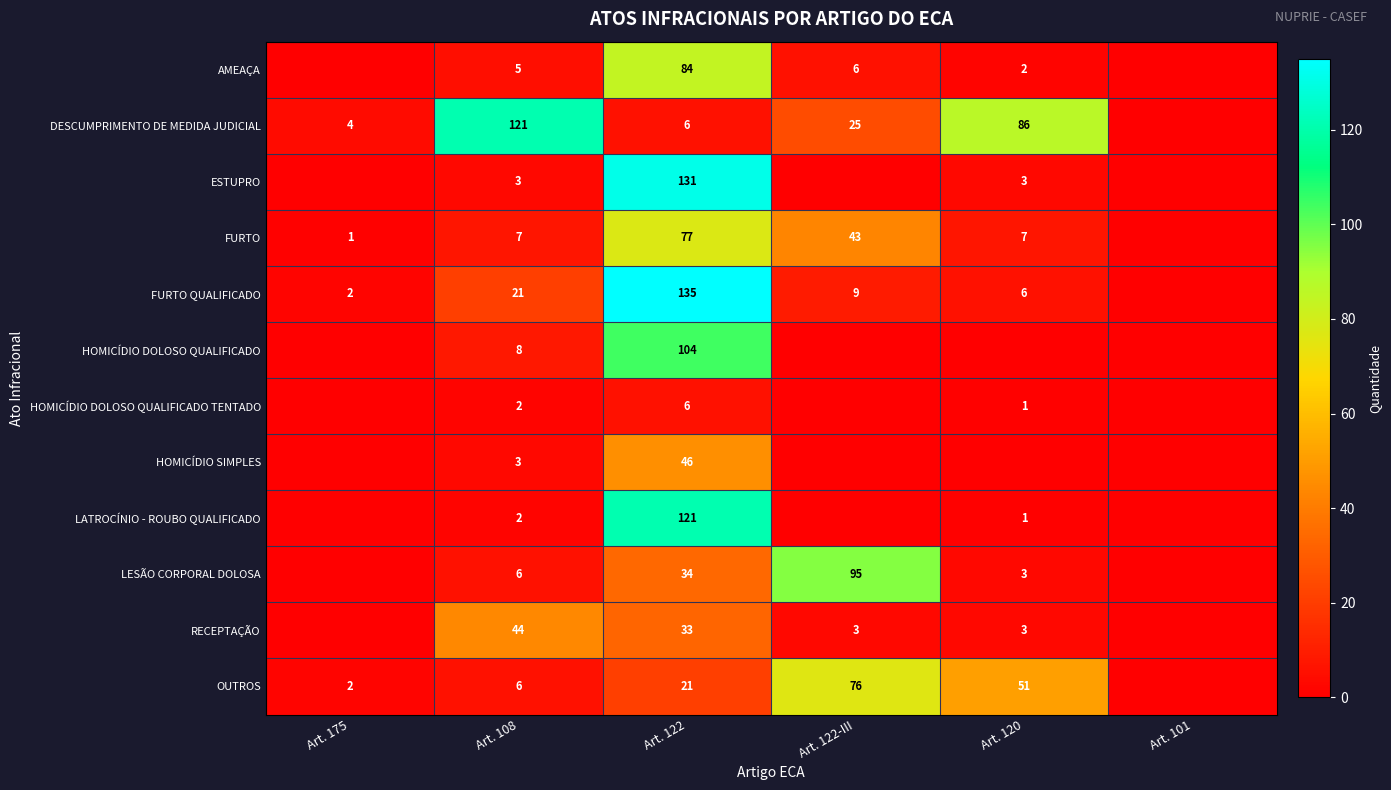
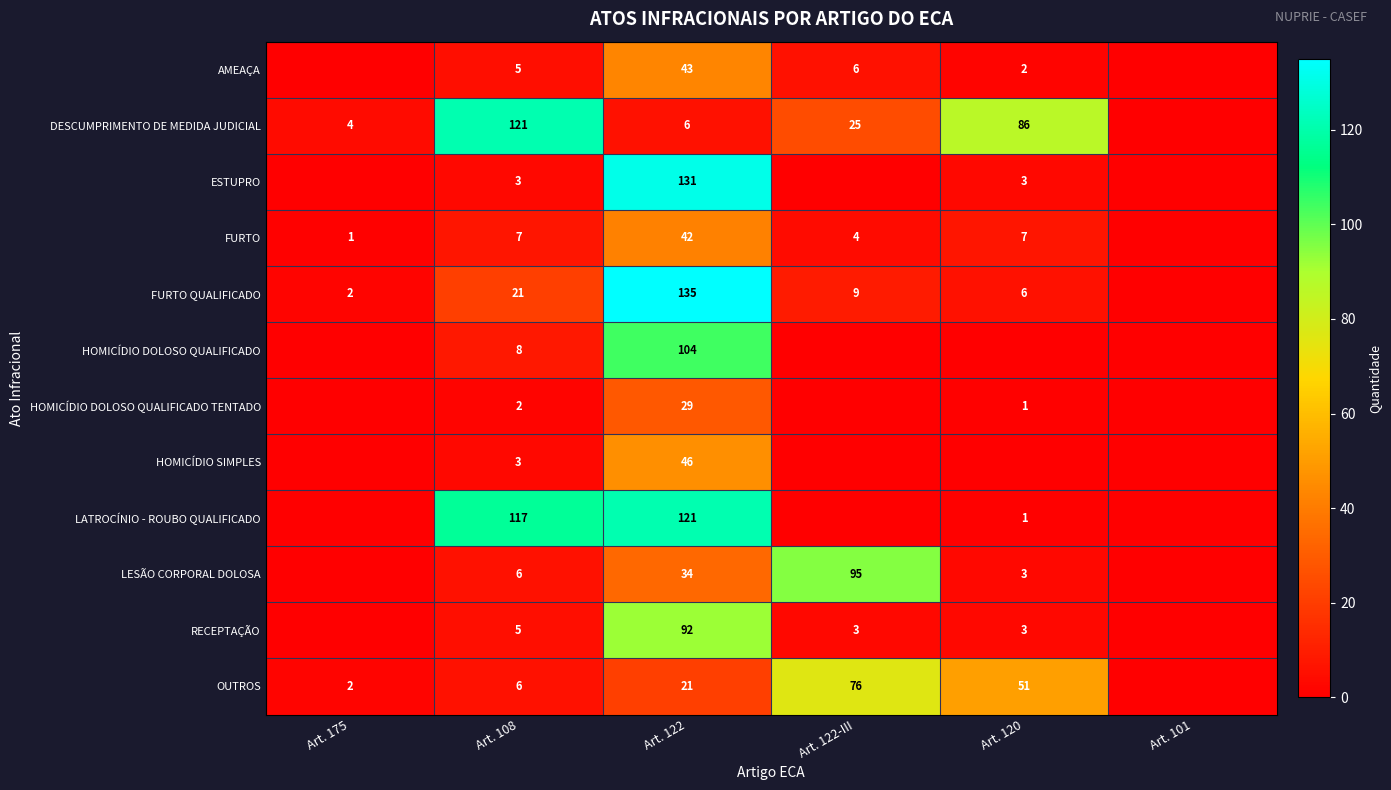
AMEAÇA, Art. 122: 84 -> 43
FURTO, Art. 122: 77 -> 42
FURTO, Art. 122-III: 43 -> 4
HOMICÍDIO DOLOSO QUALIFICADO TENTADO, Art. 122: 6 -> 29
LATROCÍNIO - ROUBO QUALIFICADO, Art. 108: 2 -> 117
RECEPTAÇÃO, Art. 108: 44 -> 5
RECEPTAÇÃO, Art. 122: 33 -> 92
